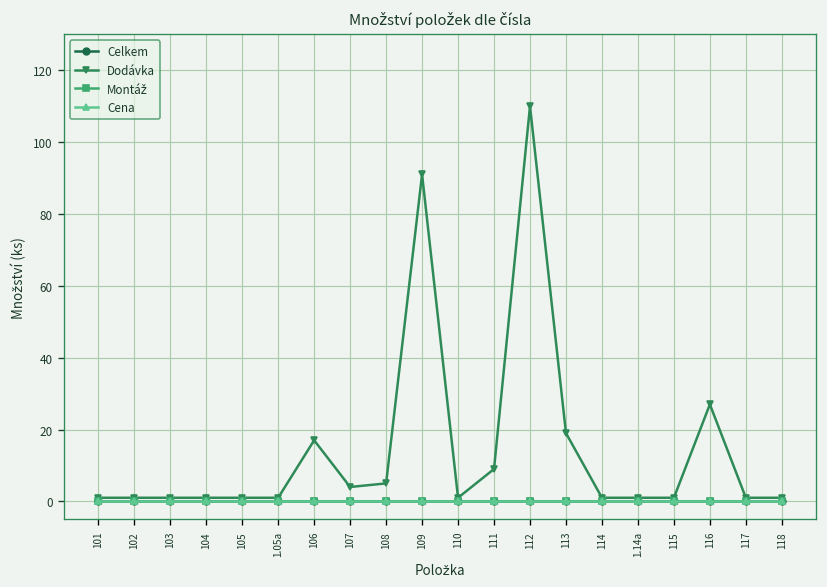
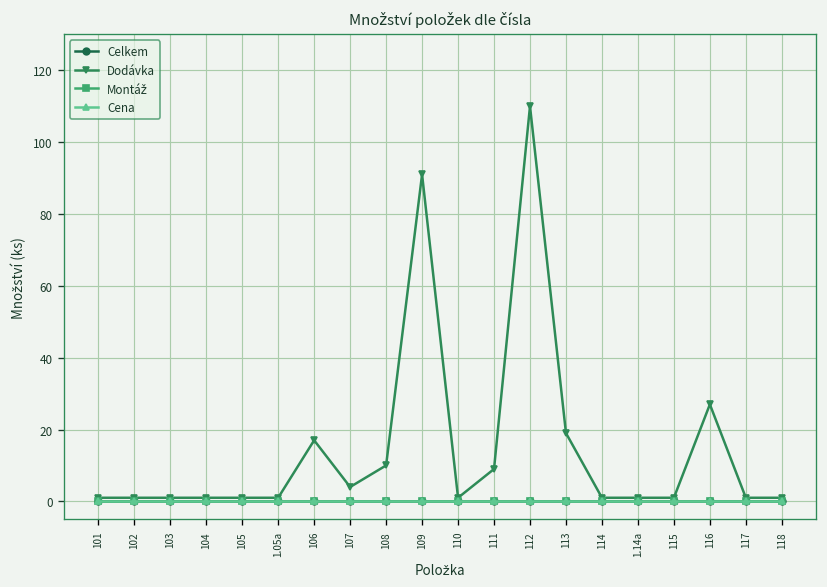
Dodávka, 108: 5 -> 10
